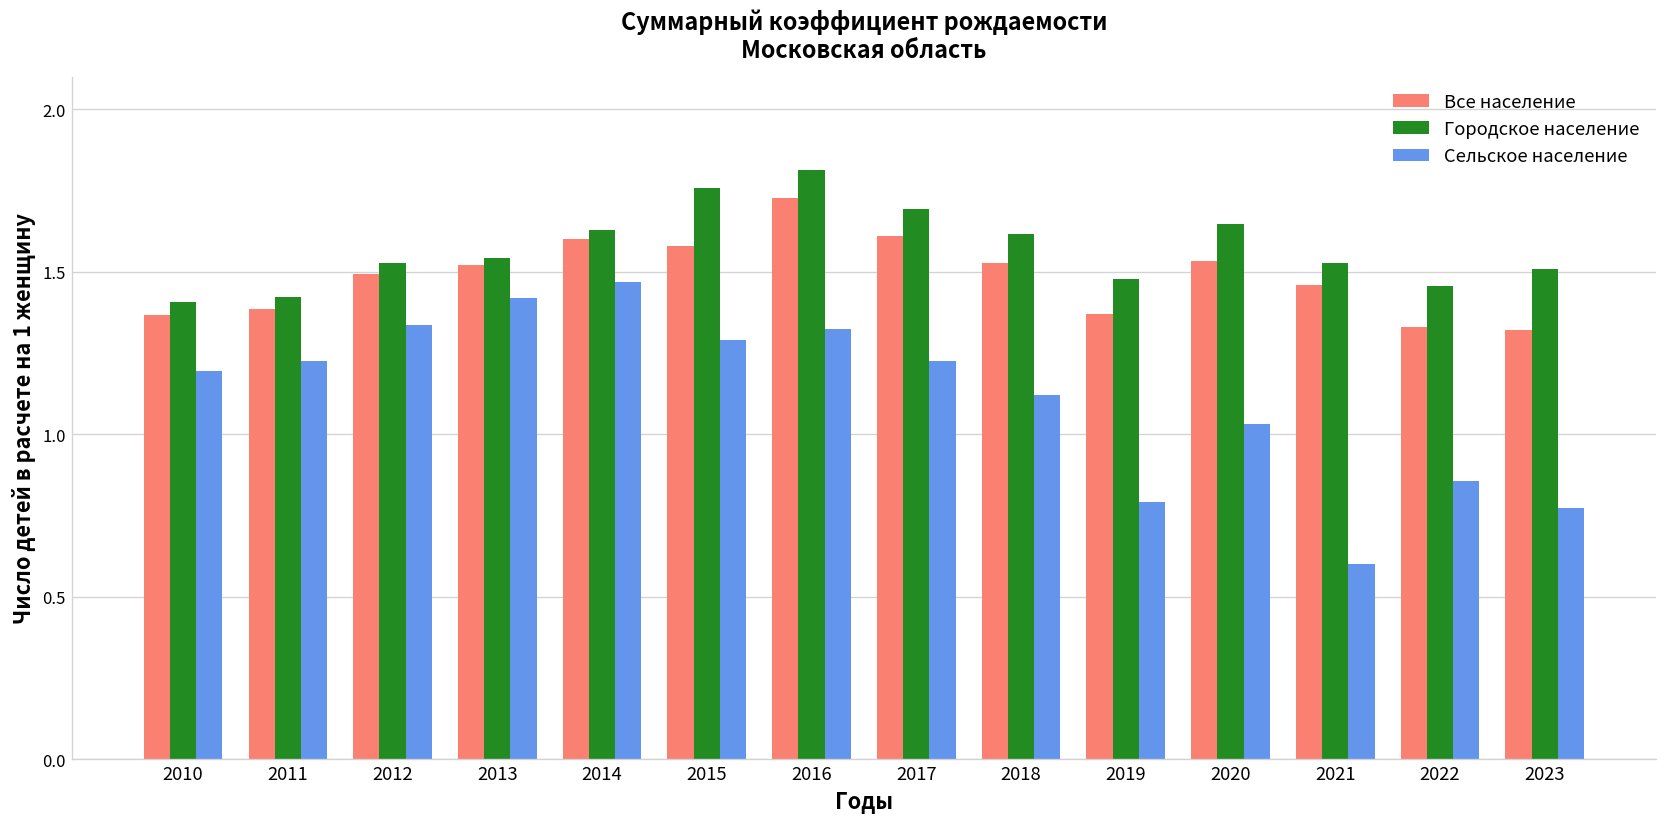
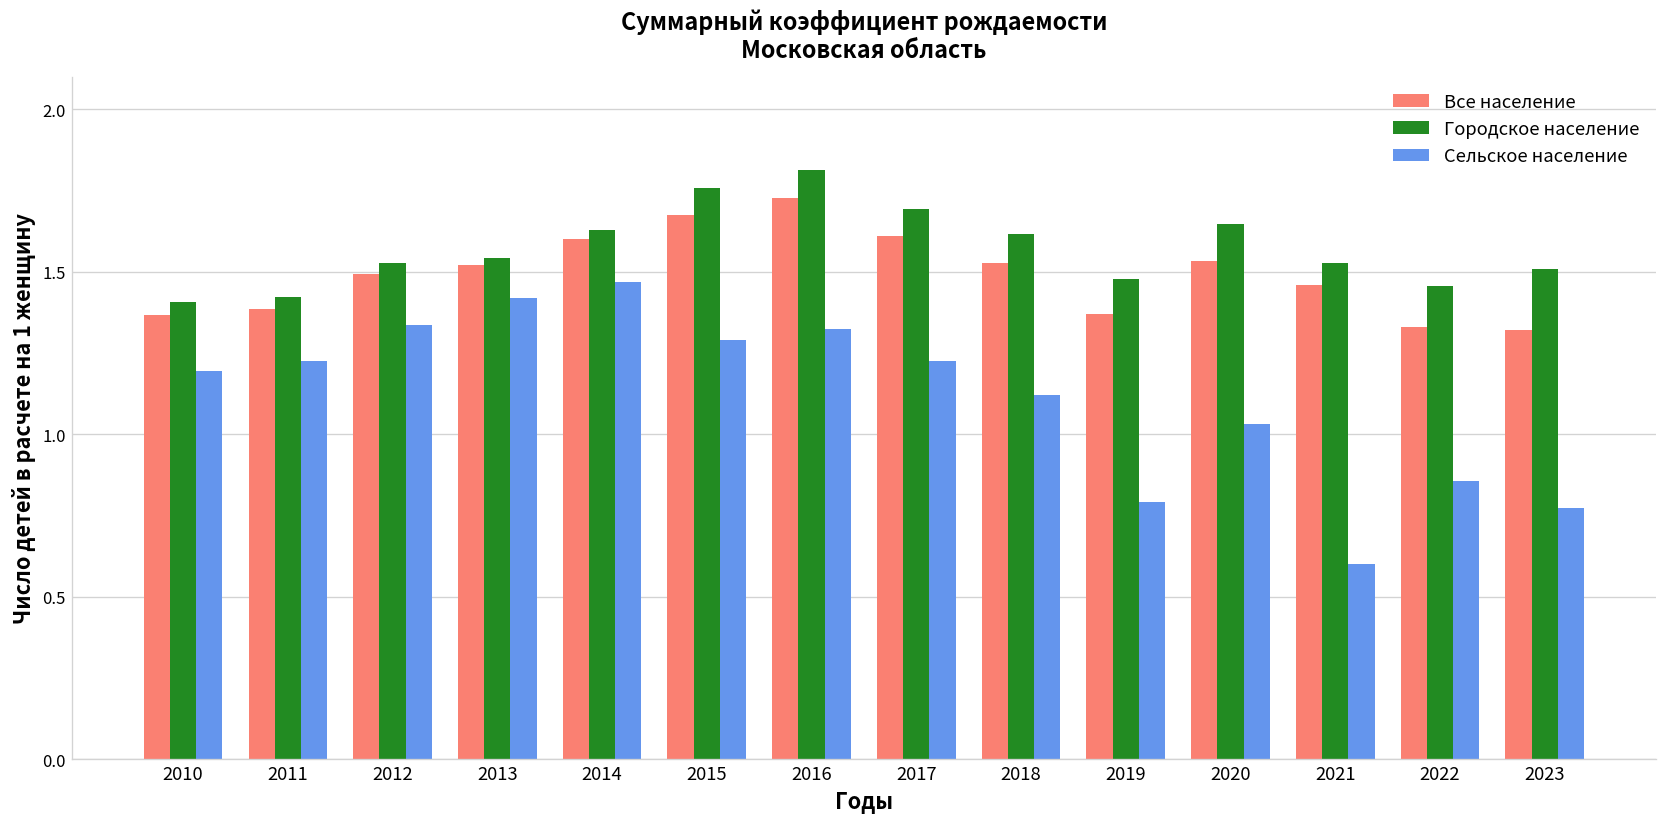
Все население, 2015: 1.58 -> 1.68
